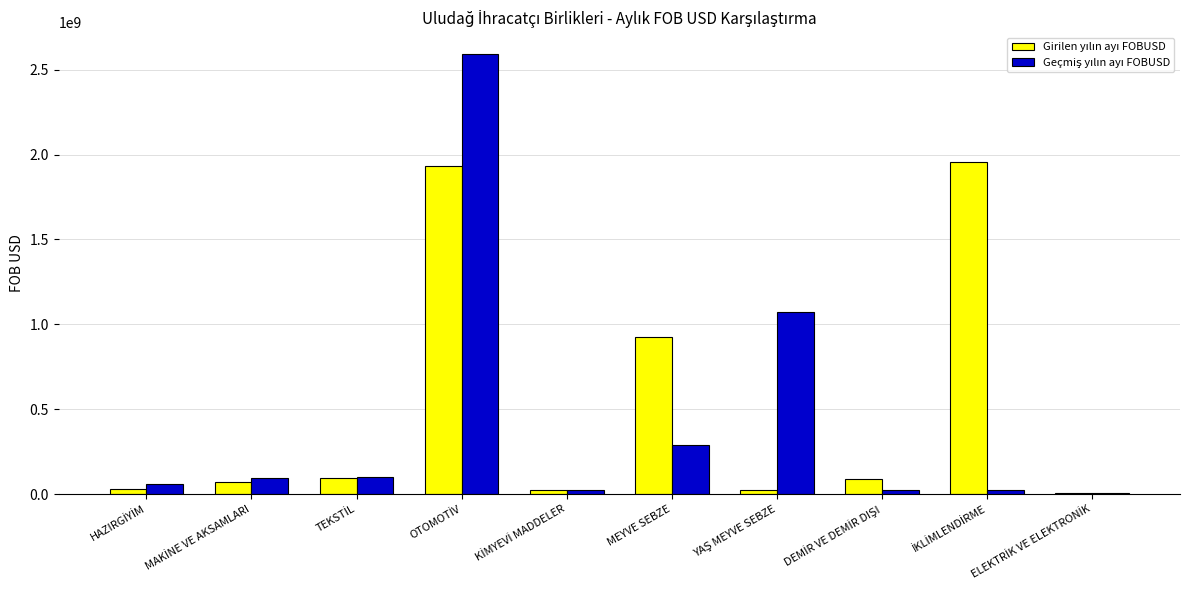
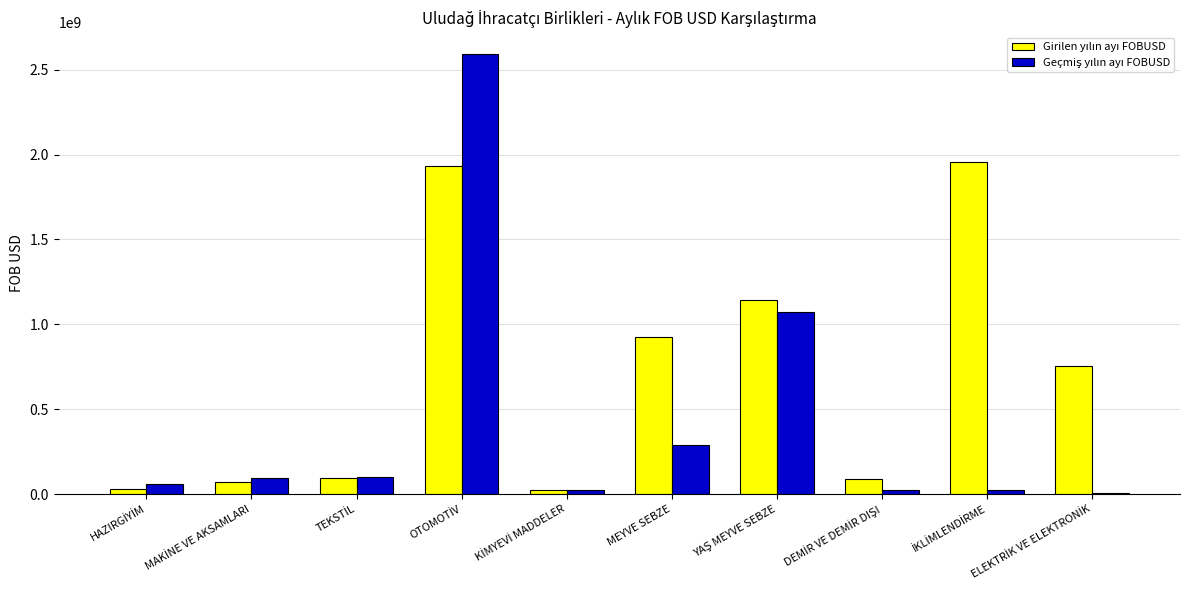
Girilen yılın ayı FOBUSD, YAŞ MEYVE SEBZE: 20000000 -> 1140000000
Girilen yılın ayı FOBUSD, ELEKTRİK VE ELEKTRONİK: 0 -> 750000000
